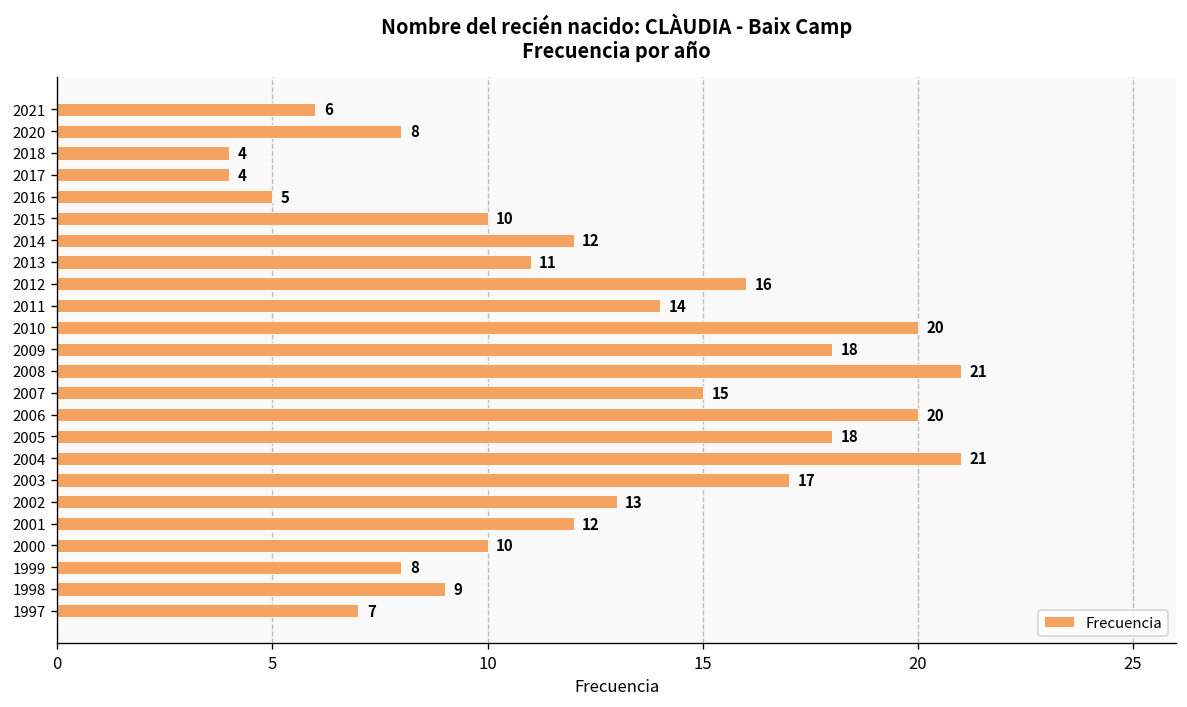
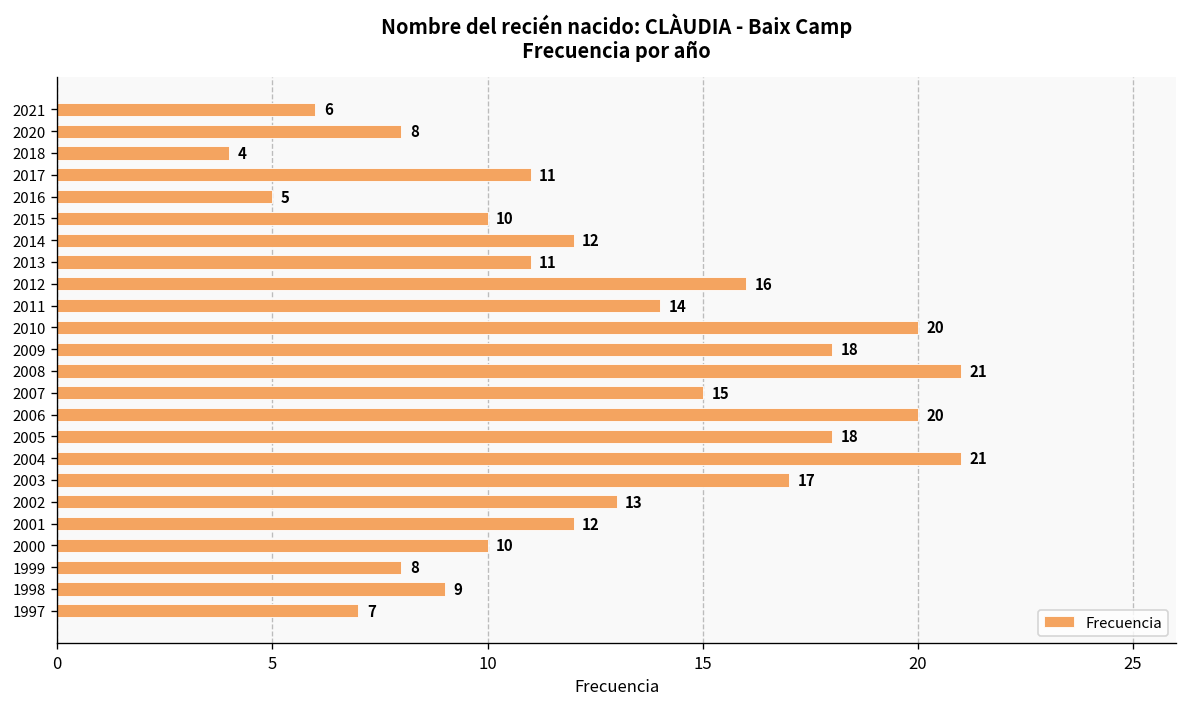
2017: 4 -> 11
